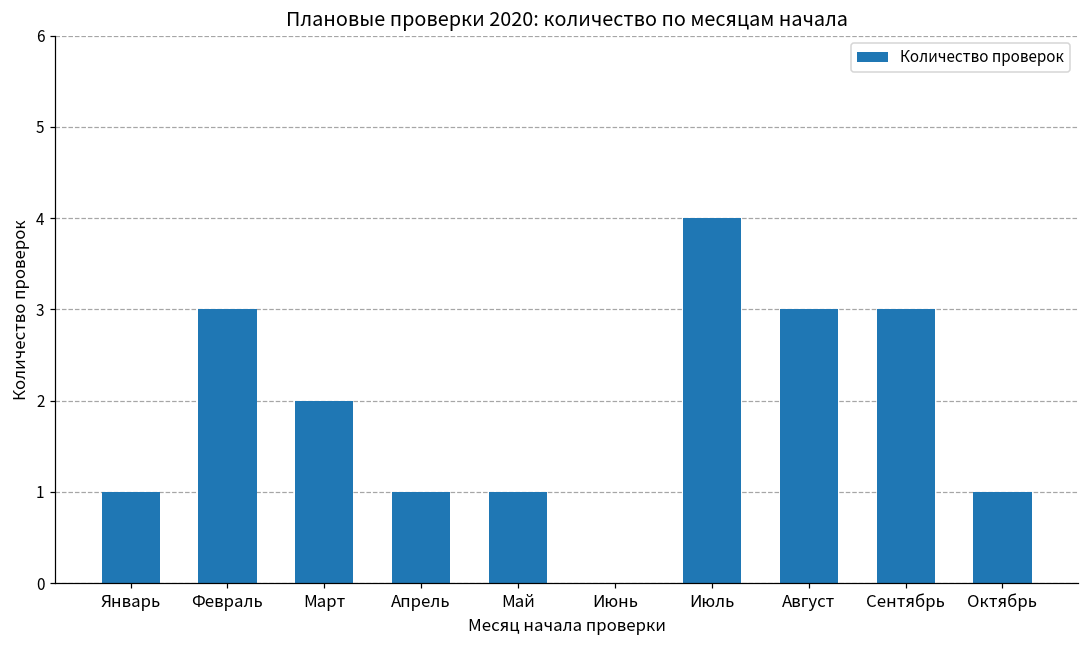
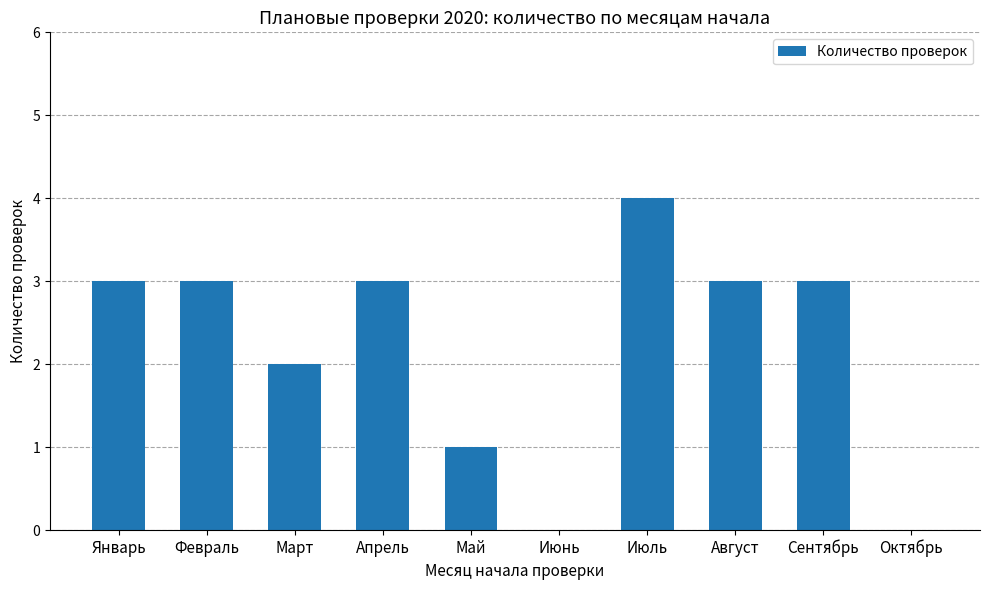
Январь: 1 -> 3
Апрель: 1 -> 3
Октябрь: 1 -> 0
